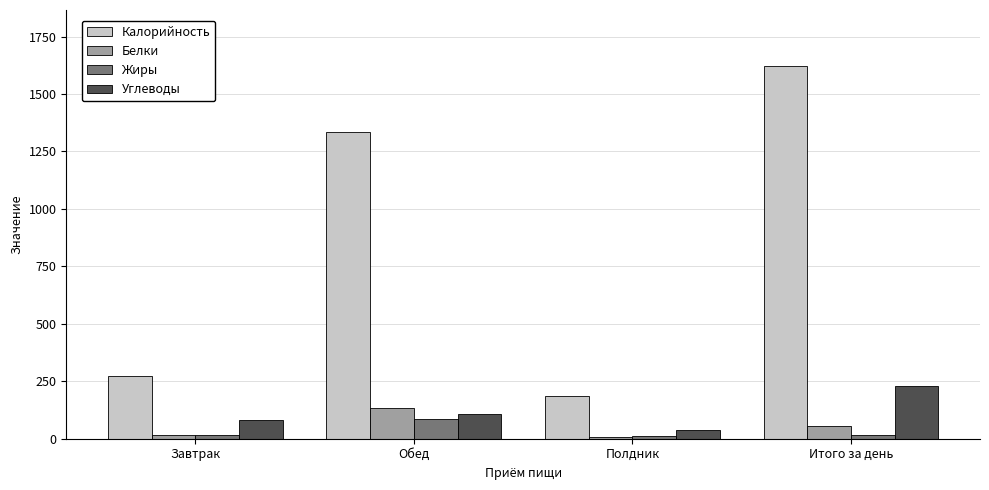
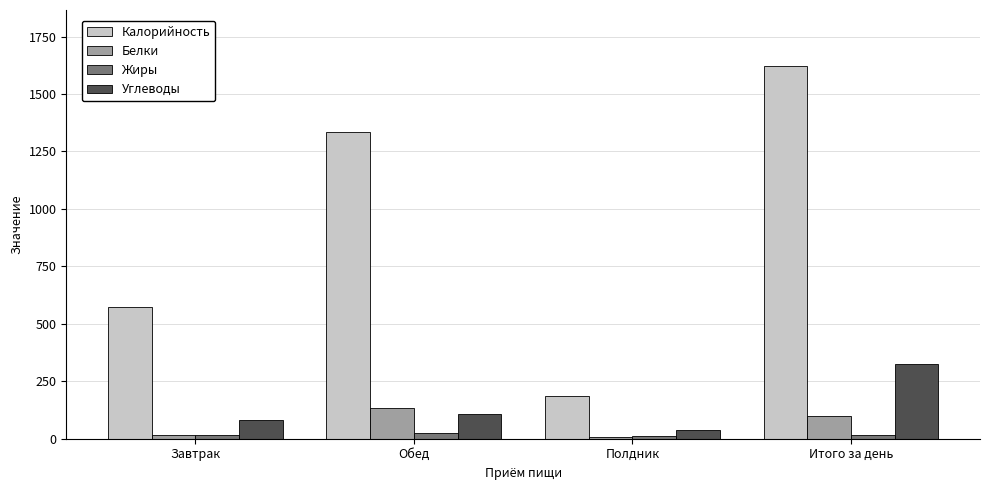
Калорийность, Завтрак: 270 -> 570
Жиры, Обед: 90 -> 30
Белки, Итого за день: 50 -> 100
Углеводы, Итого за день: 230 -> 330
